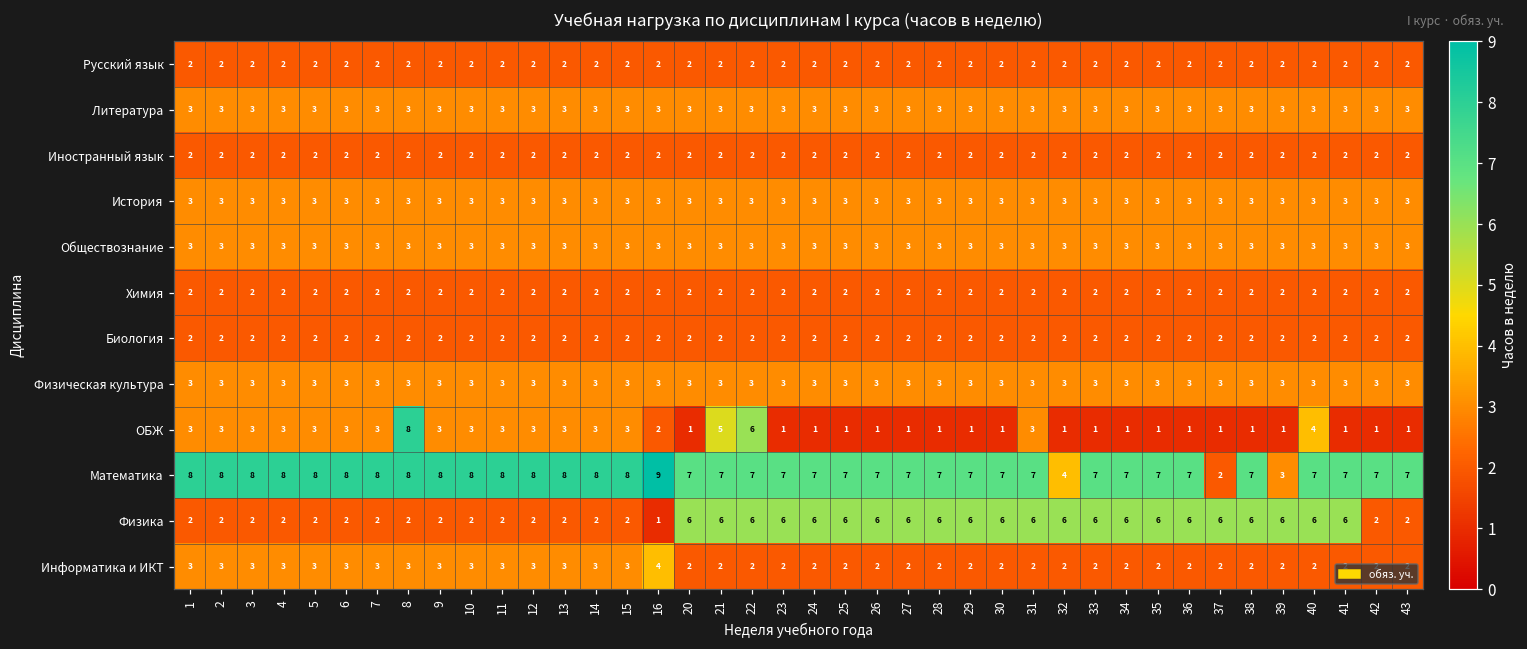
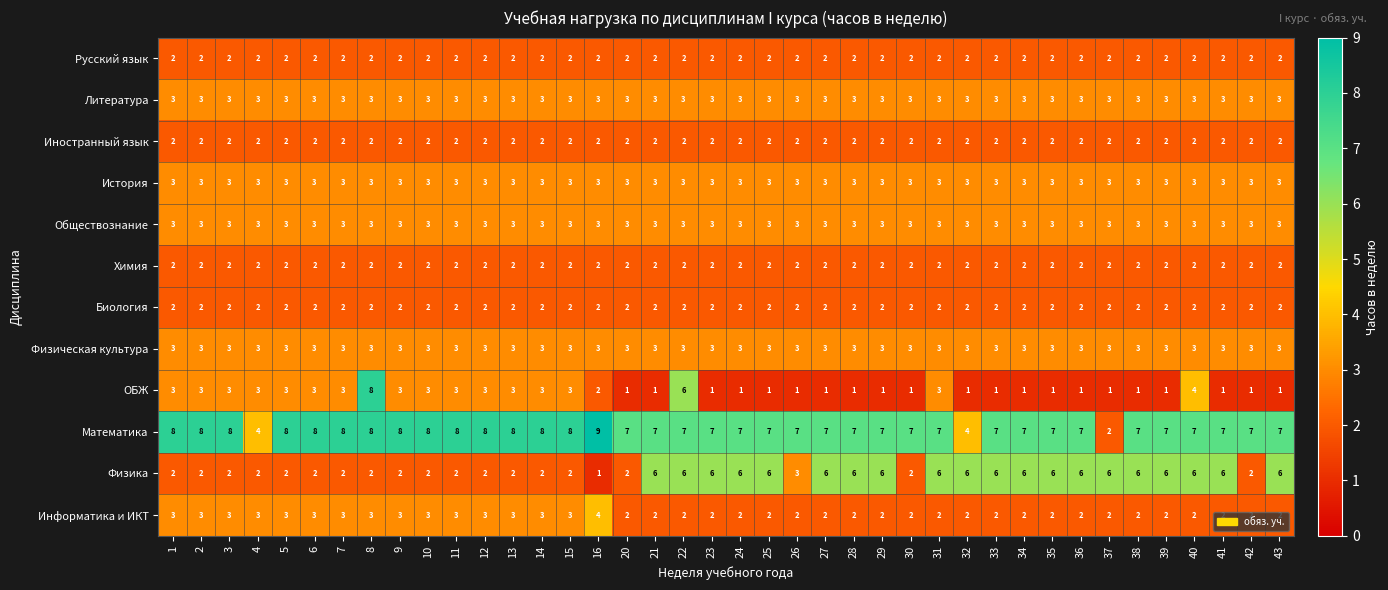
ОБЖ, 21: 5 -> 1
Математика, 4: 8 -> 4
Математика, 39: 3 -> 7
Физика, 20: 6 -> 2
Физика, 26: 6 -> 3
Физика, 30: 6 -> 2
Физика, 43: 2 -> 6
